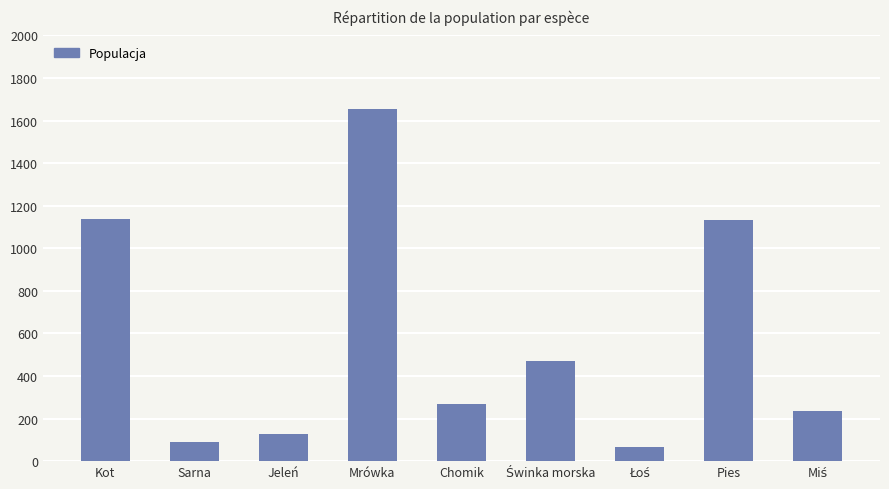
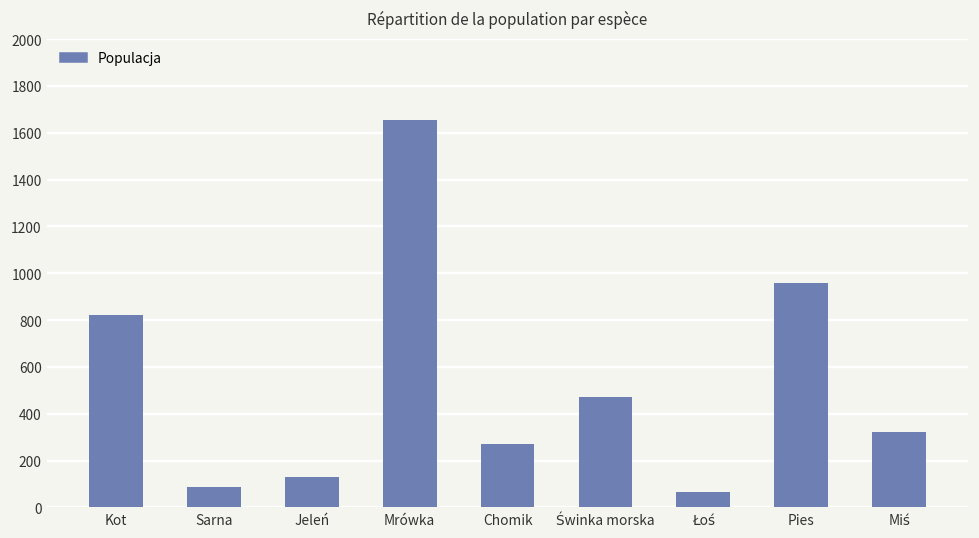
Kot: 1140 -> 820
Pies: 1130 -> 960
Miś: 240 -> 320
